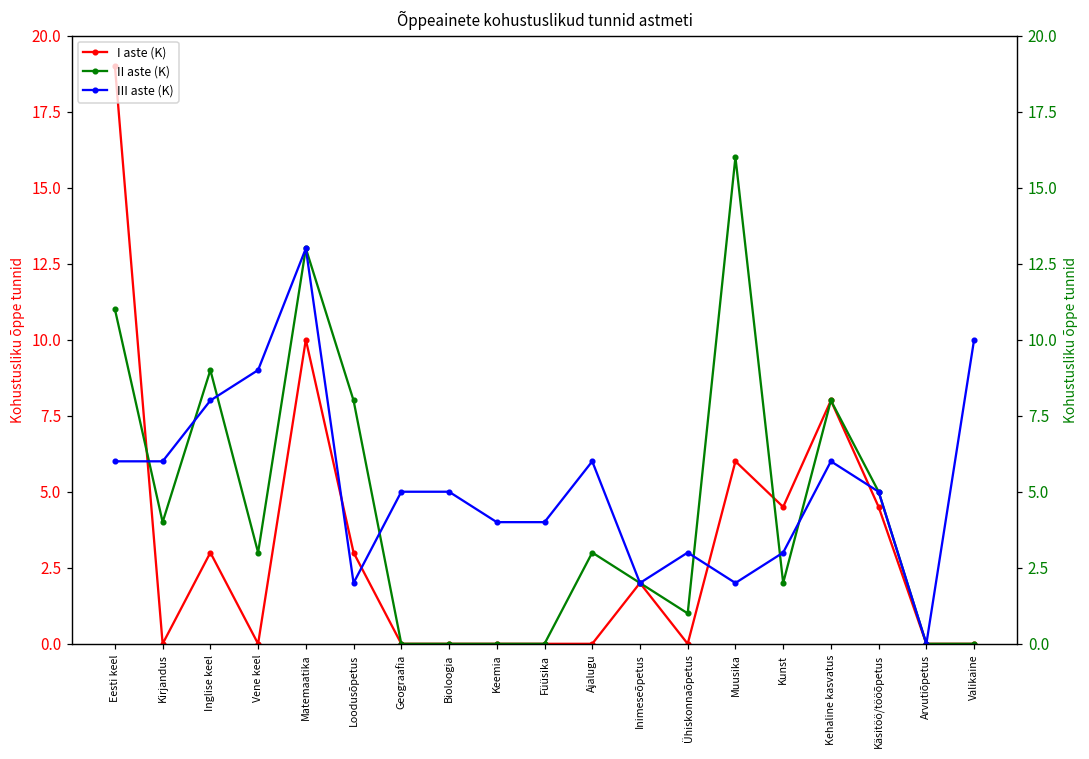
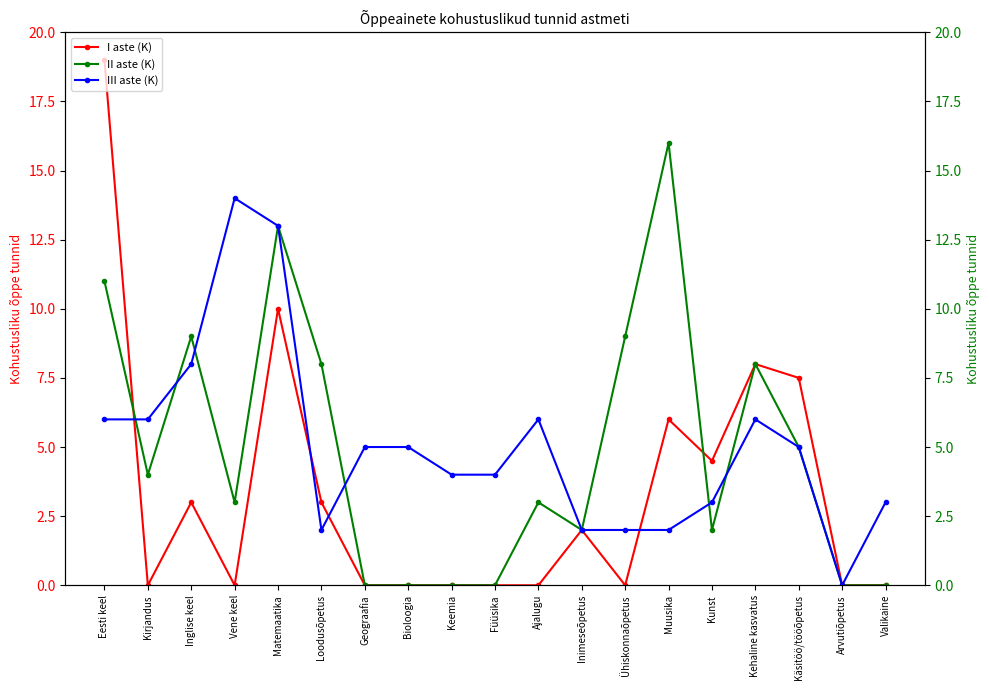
III aste (K), Vene keel: 9 -> 14
II aste (K), Ühiskonnaõpetus: 1 -> 9
III aste (K), Ühiskonnaõpetus: 3 -> 2
I aste (K), Käsitöö/tööõpetus: 4.5 -> 7.5
III aste (K), Valikaine: 10 -> 3
